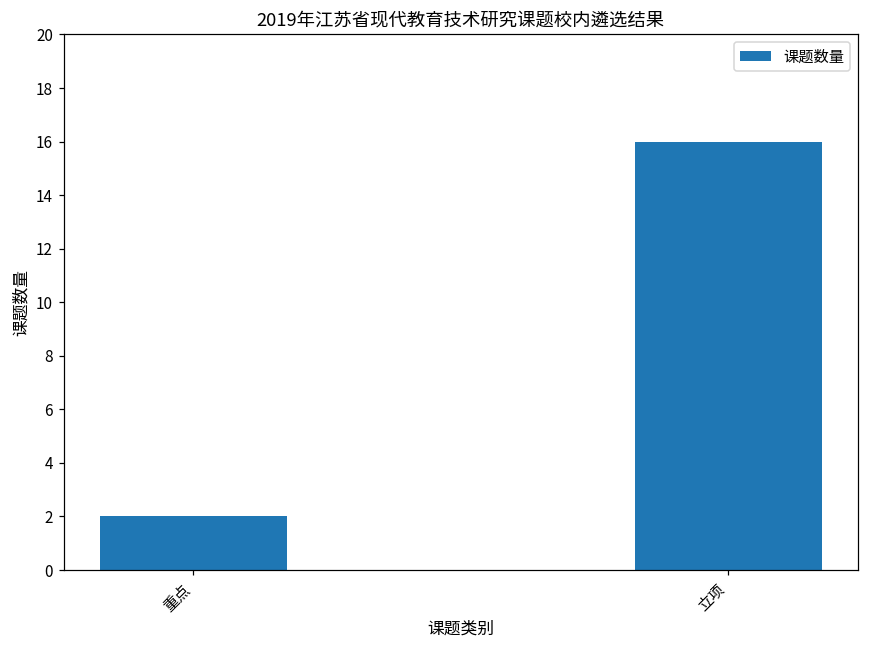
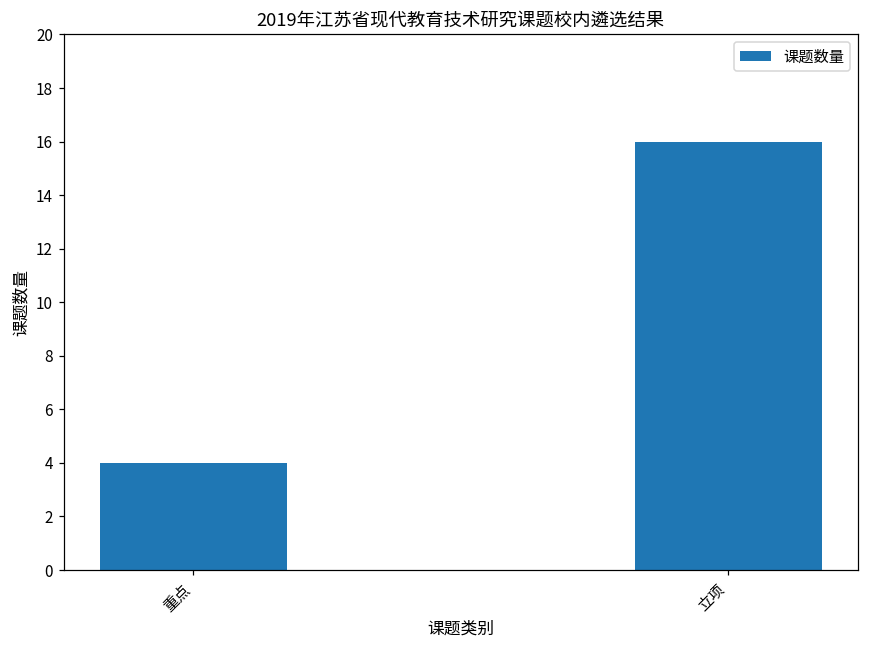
重点: 2 -> 4
